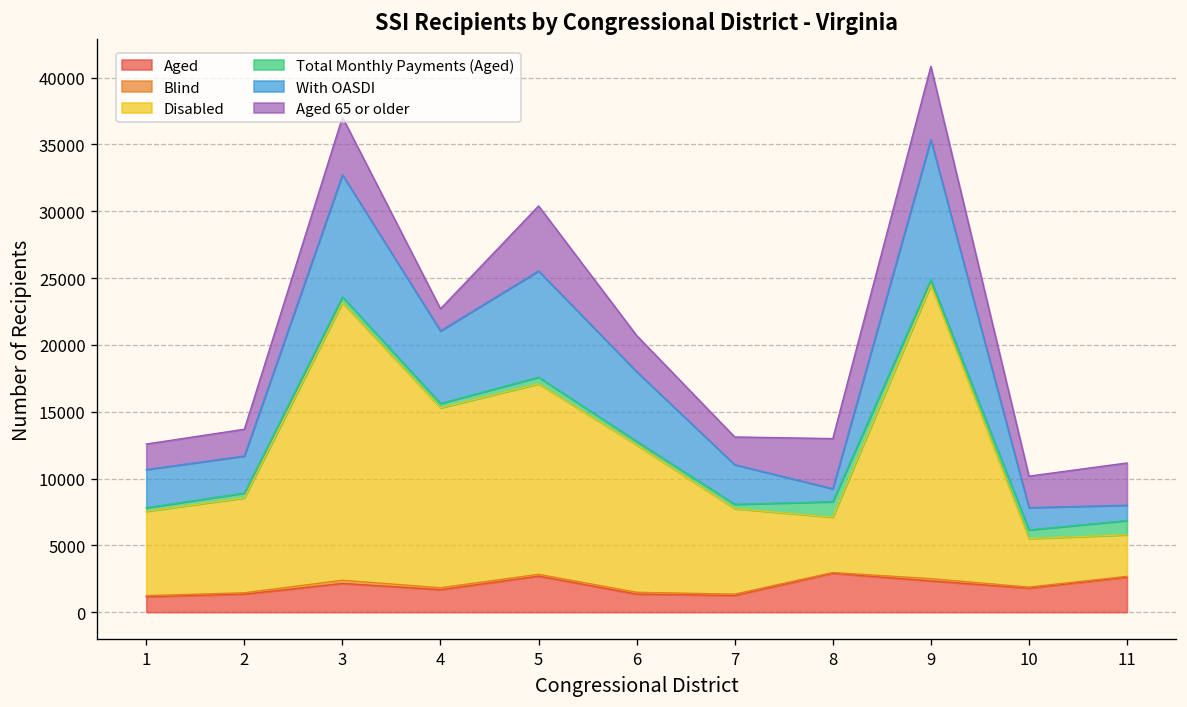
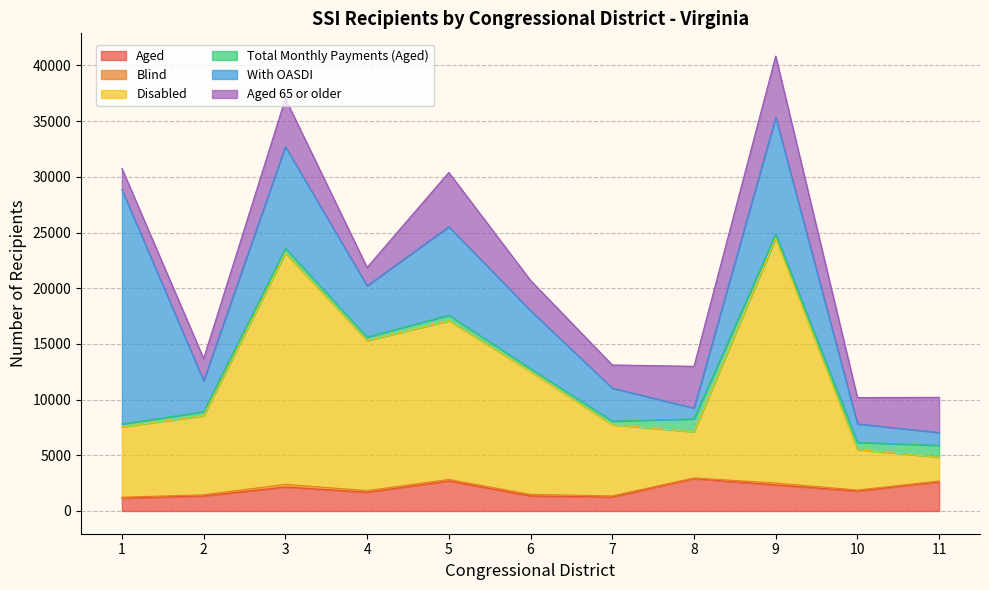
With OASDI, 1: 2900 -> 21000
With OASDI, 4: 5400 -> 4600
Disabled, 11: 3100 -> 2100
